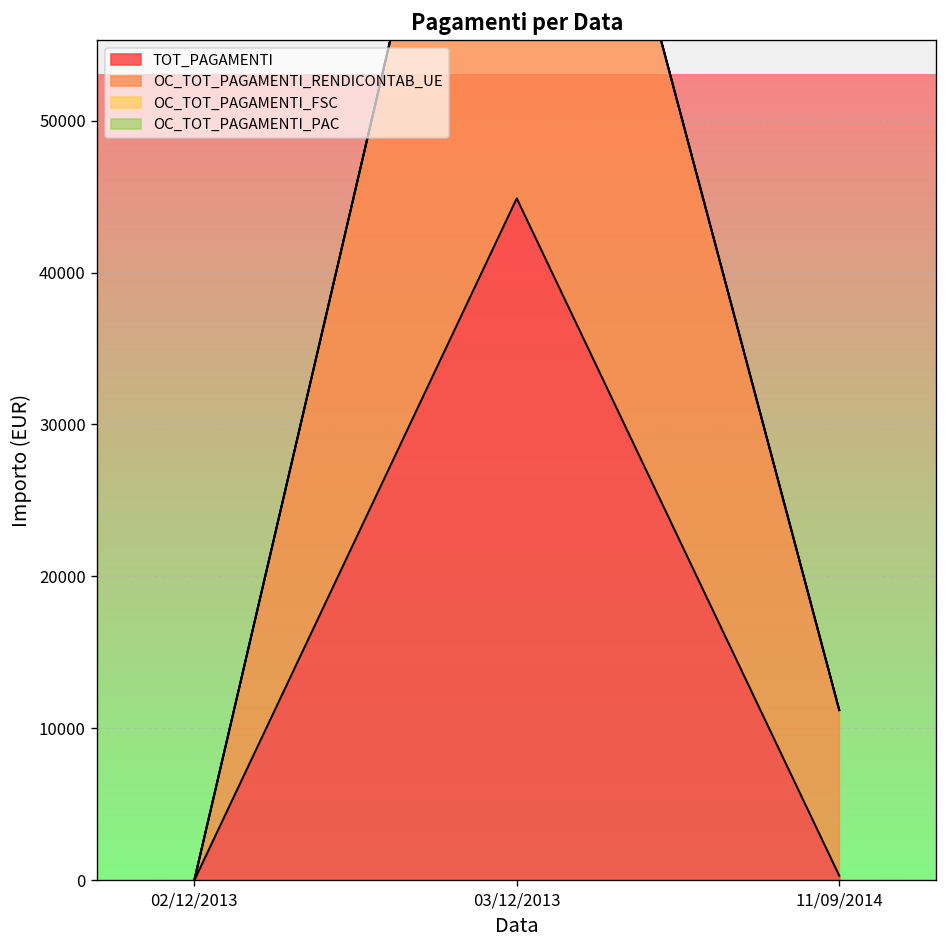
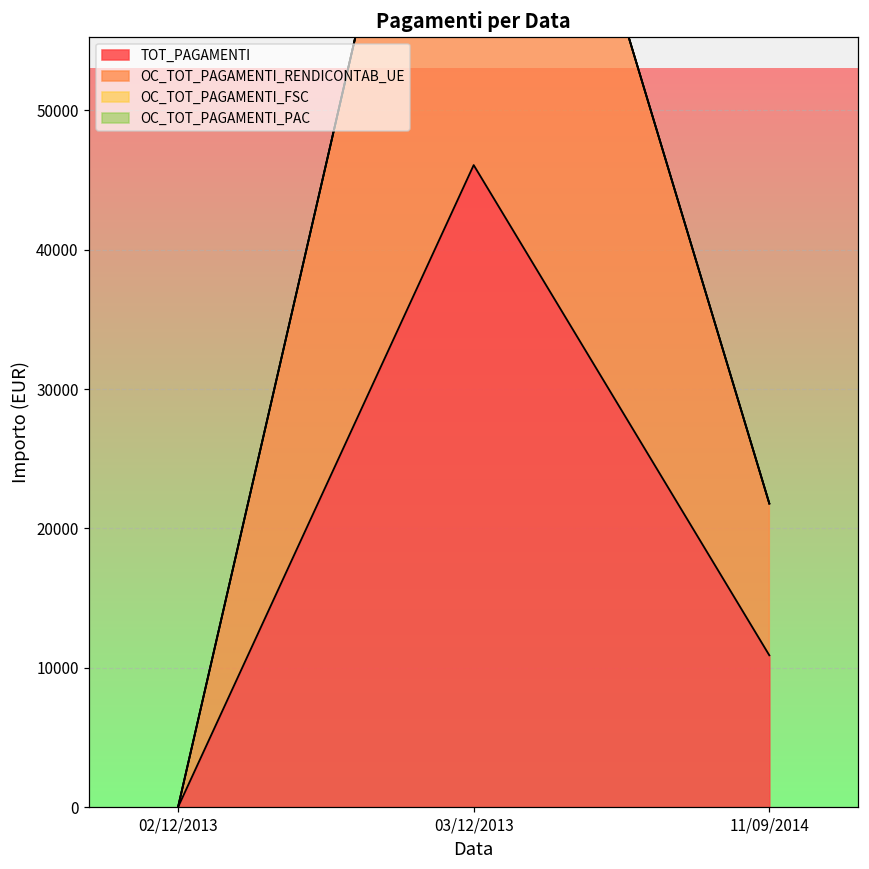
TOT_PAGAMENTI, 03/12/2013: 44900 -> 46100
TOT_PAGAMENTI, 11/09/2014: 300 -> 10900
